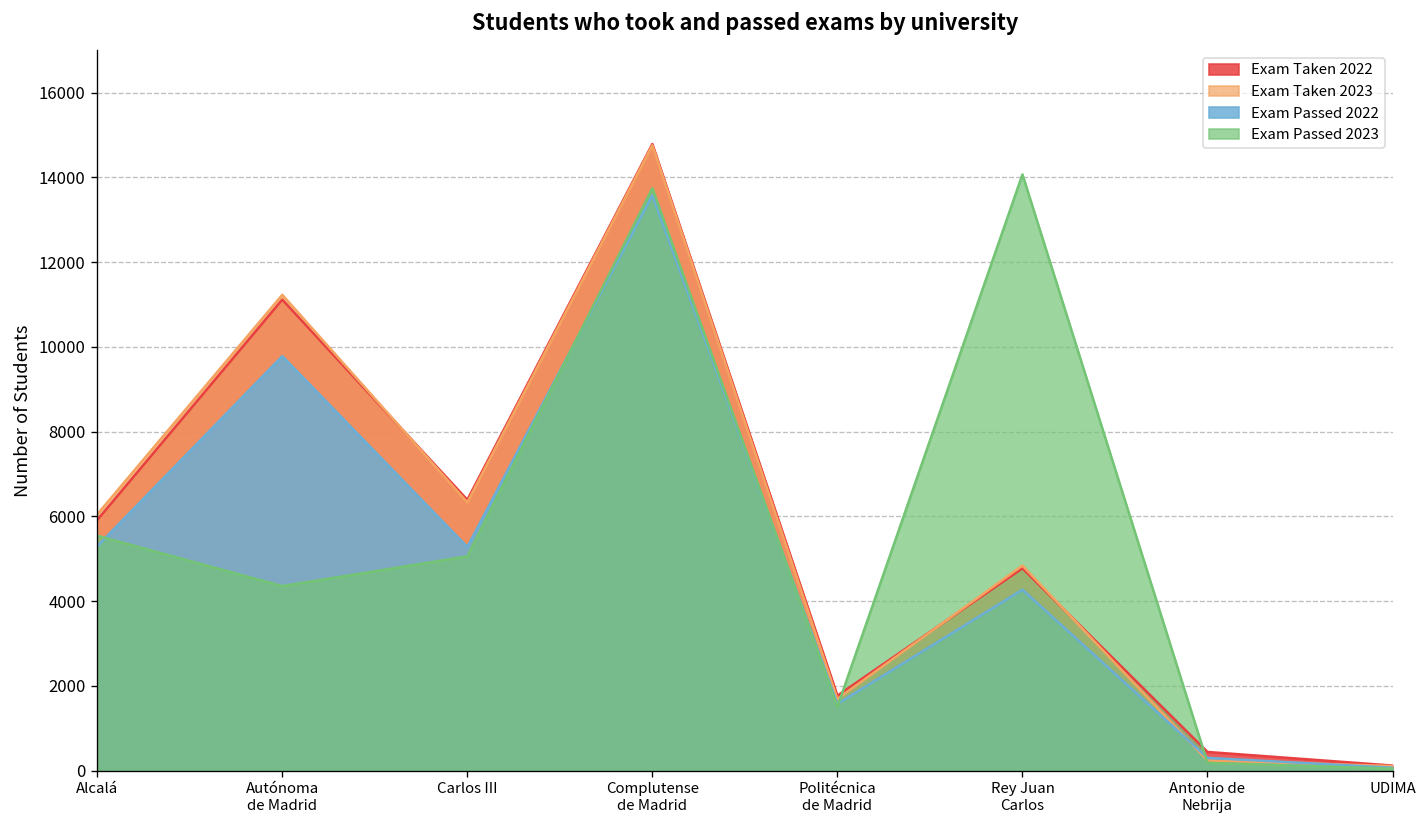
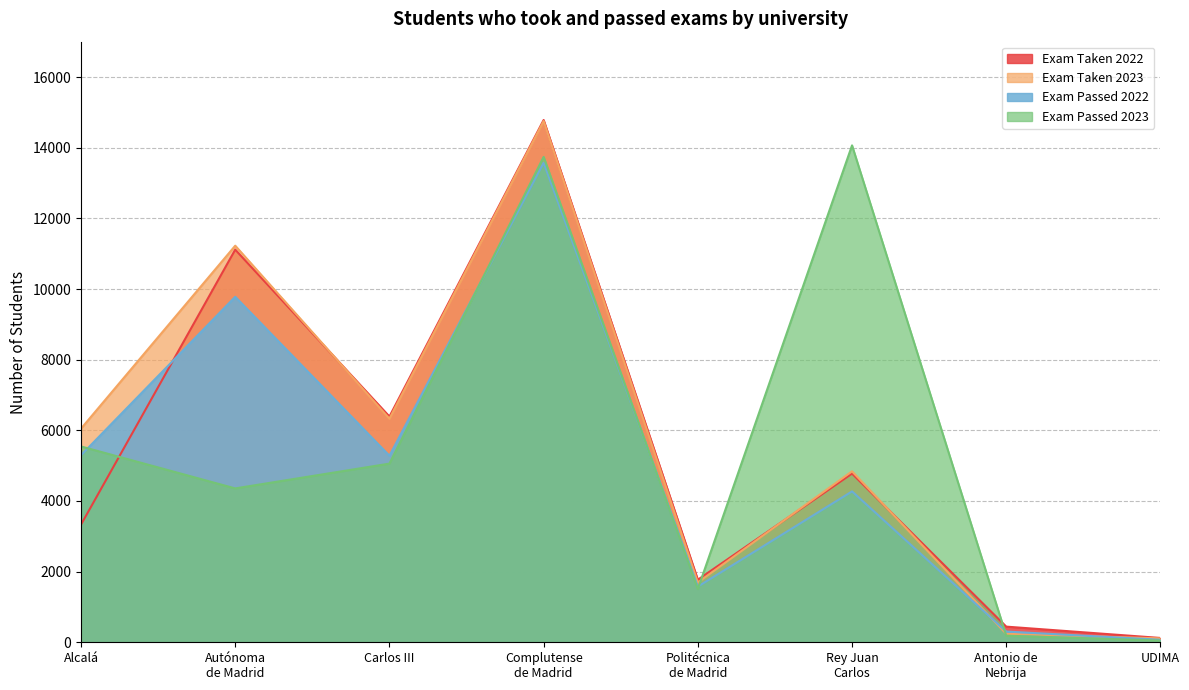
Exam Taken 2022, Alcalá: 5900 -> 3300
